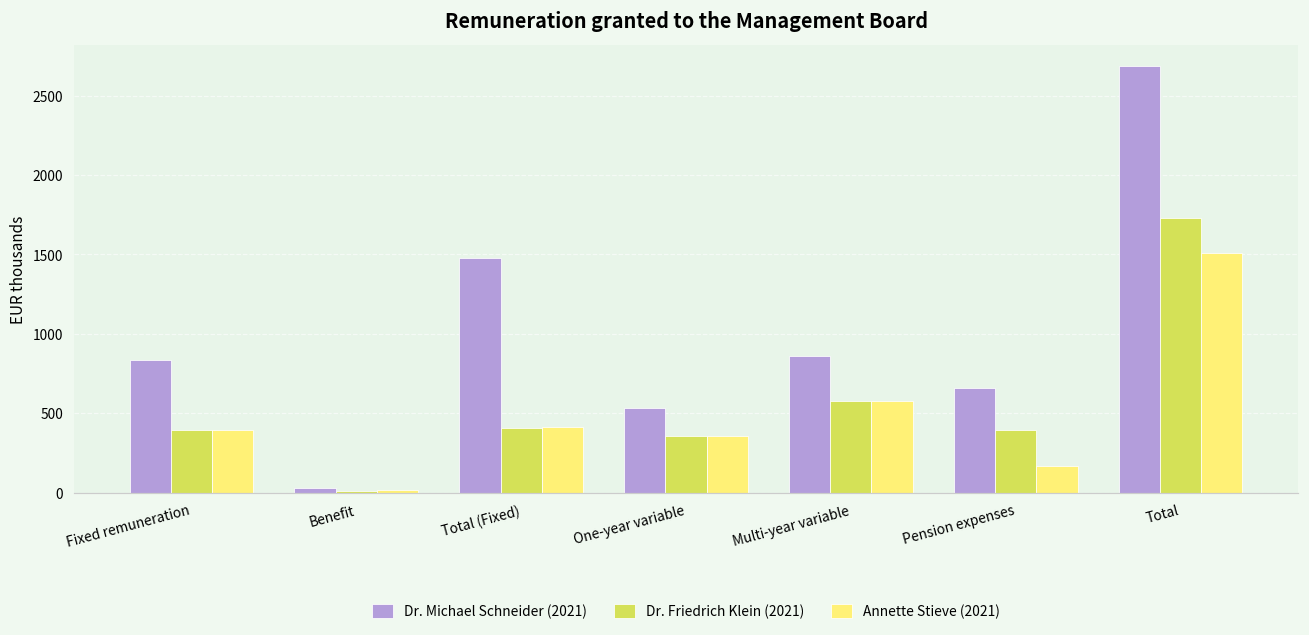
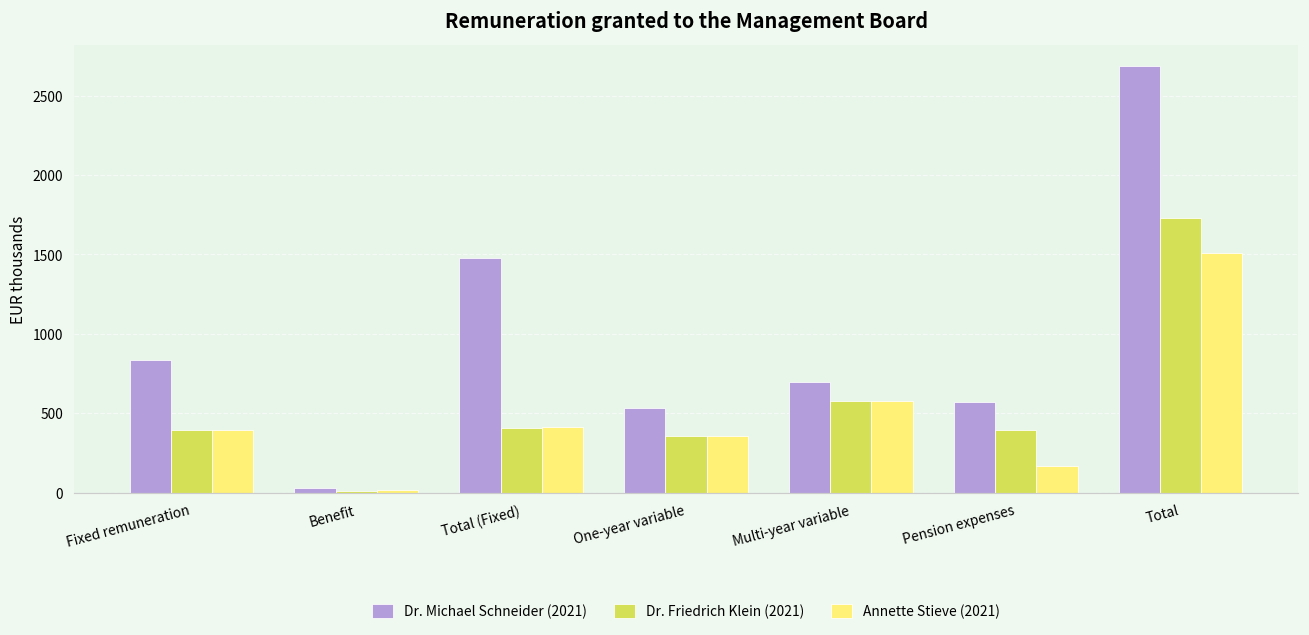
Dr. Michael Schneider (2021), Multi-year variable: 860 -> 700
Dr. Michael Schneider (2021), Pension expenses: 660 -> 570
